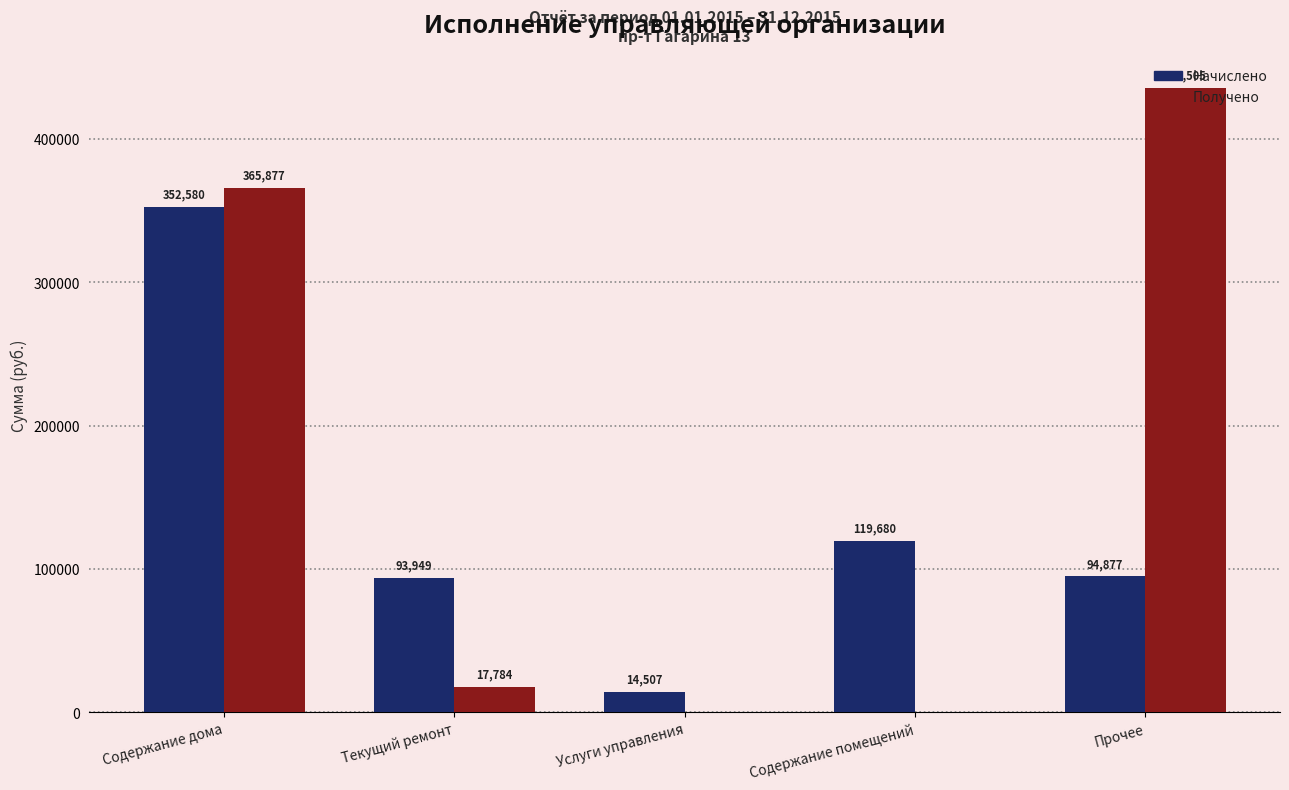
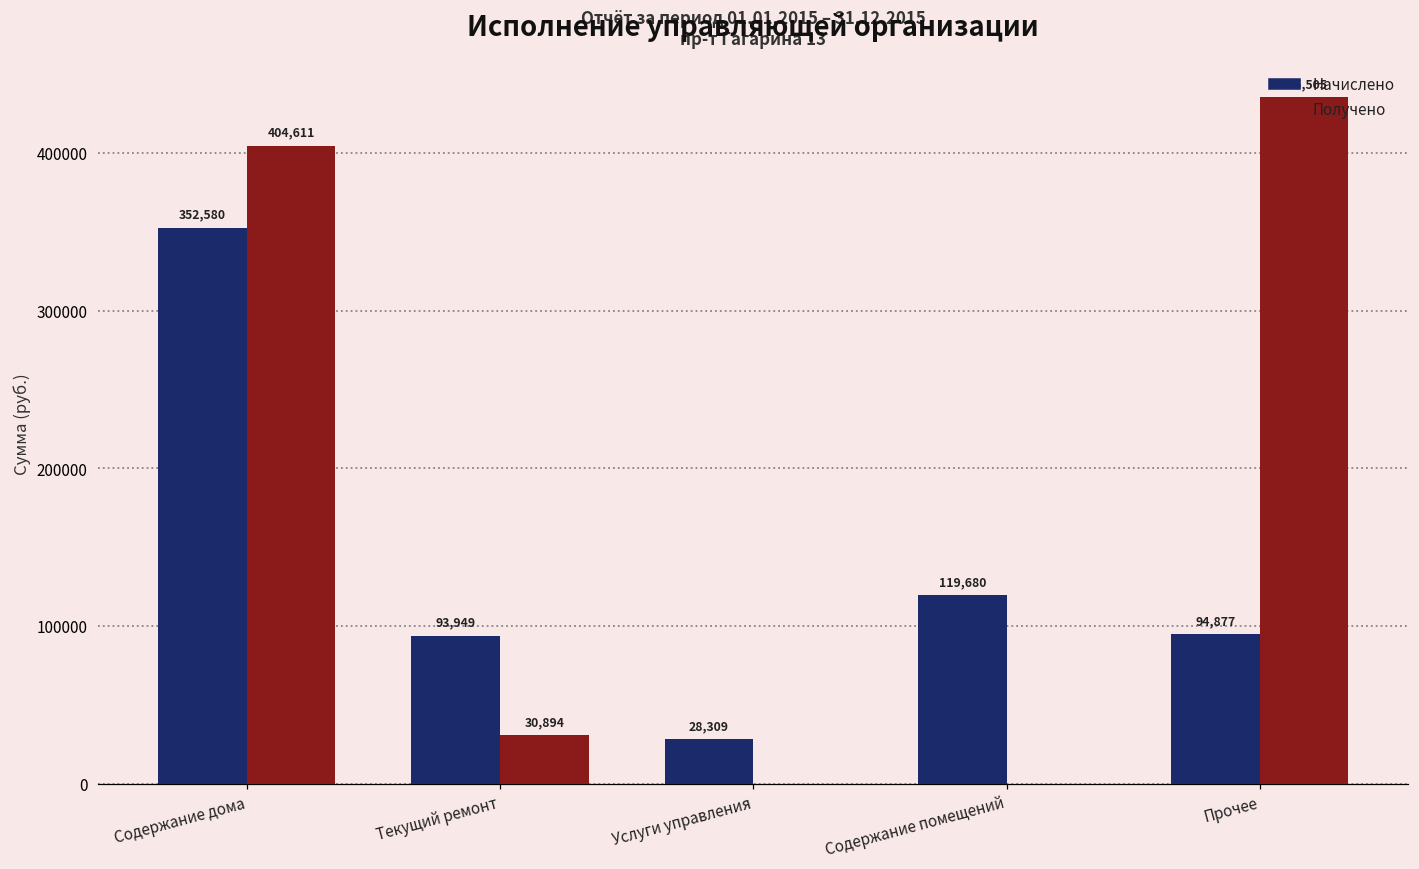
Получено, Содержание дома: 365,877 -> 404,611
Получено, Текущий ремонт: 17,784 -> 30,894
Начислено, Услуги управления: 14,507 -> 28,309
